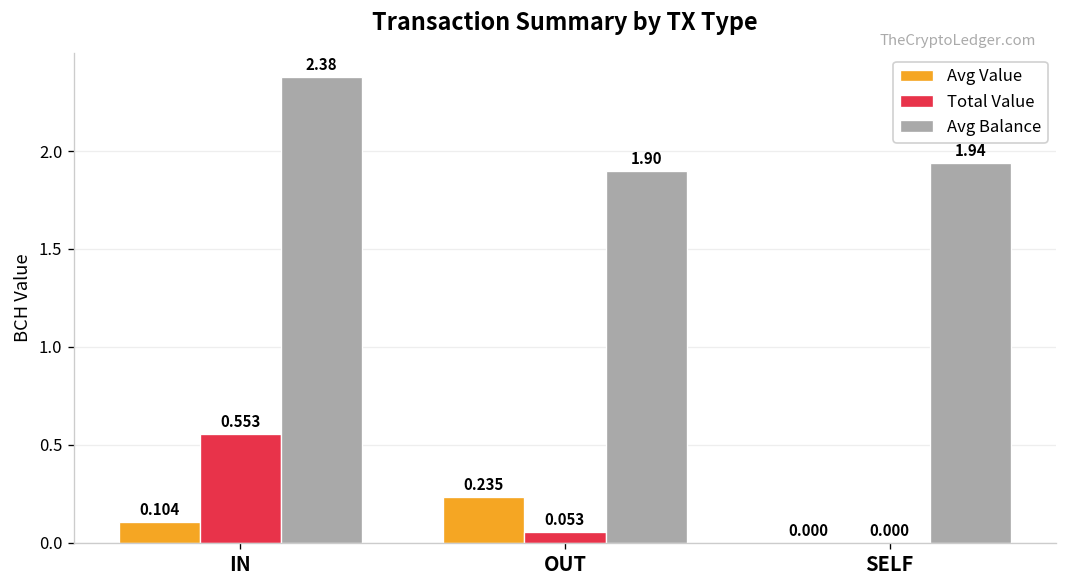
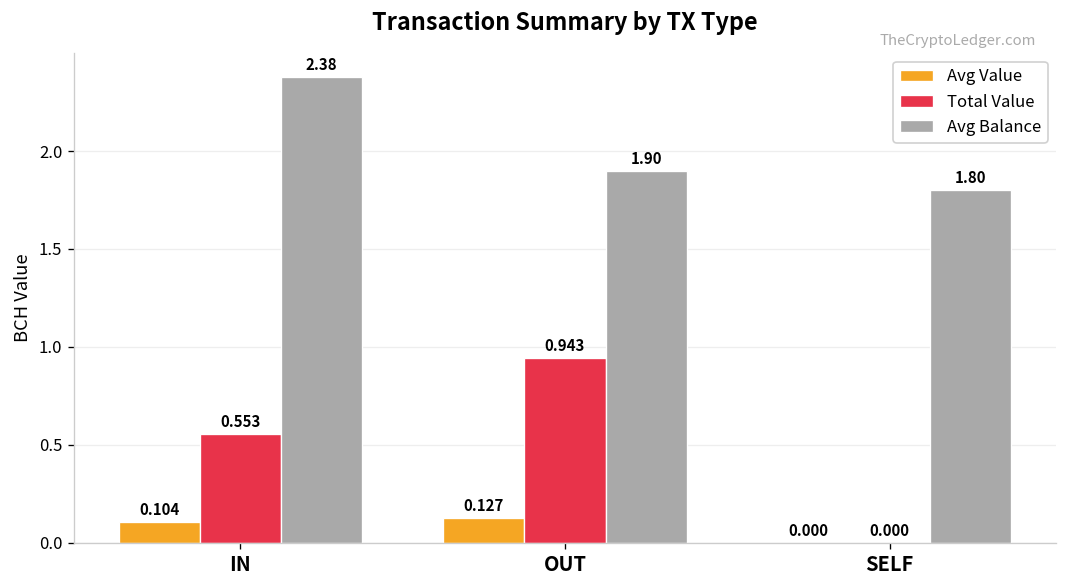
Avg Value, OUT: 0.235 -> 0.127
Total Value, OUT: 0.053 -> 0.943
Avg Balance, SELF: 1.94 -> 1.80
